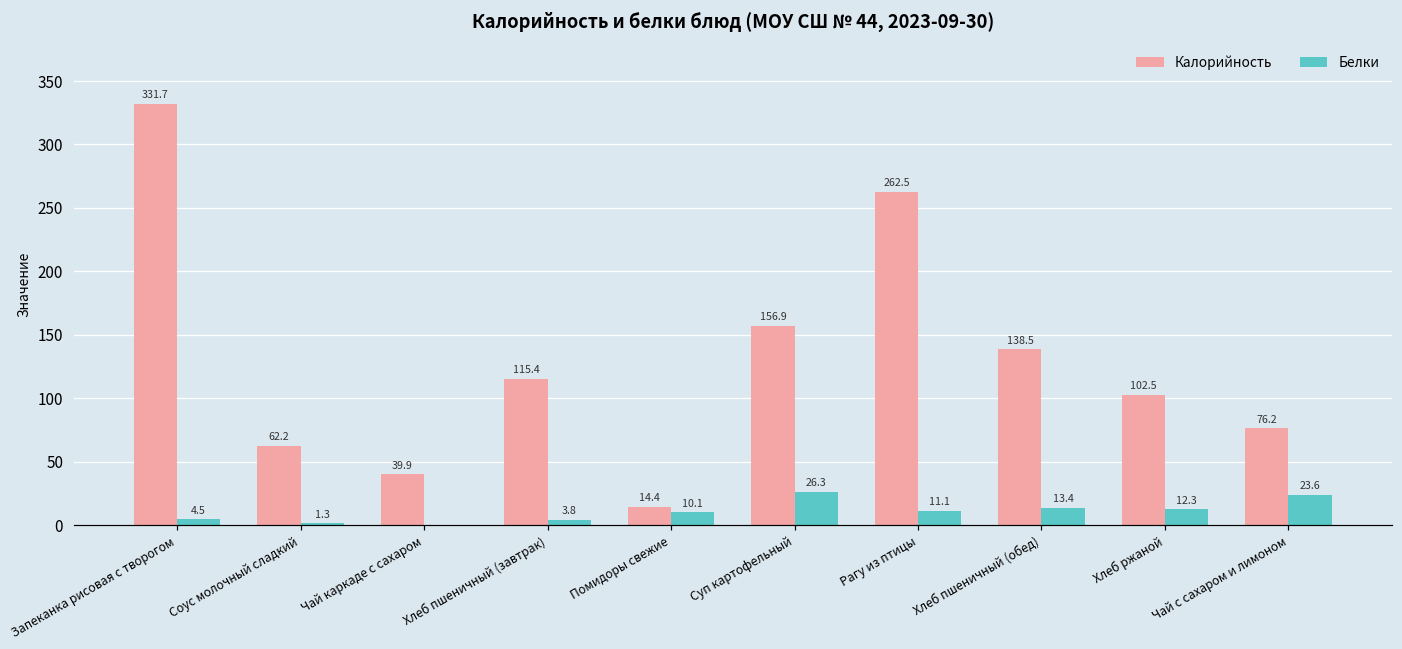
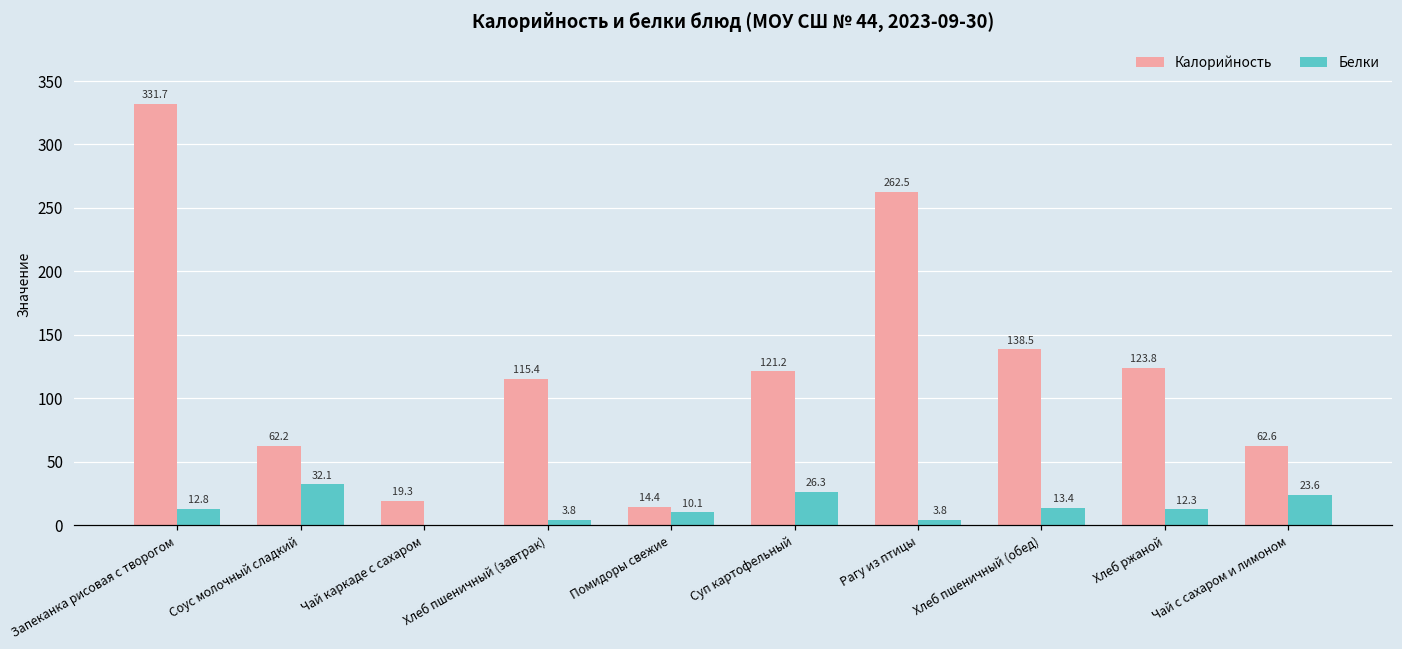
Белки, Запеканка рисовая с творогом: 4.5 -> 12.8
Белки, Соус молочный сладкий: 1.3 -> 32.1
Калорийность, Чай каркаде с сахаром: 39.9 -> 19.3
Калорийность, Суп картофельный: 156.9 -> 121.2
Белки, Рагу из птицы: 11.1 -> 3.8
Калорийность, Хлеб ржаной: 102.5 -> 123.8
Калорийность, Чай с сахаром и лимоном: 76.2 -> 62.6
